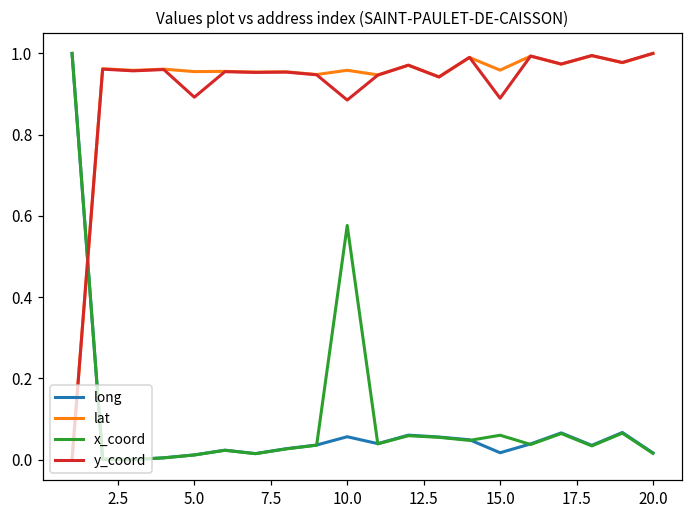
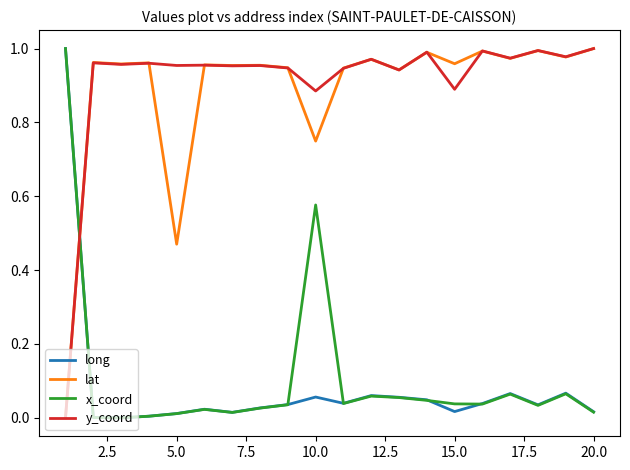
lat, 5.0: 0.96 -> 0.47
y_coord, 5.0: 0.89 -> 0.95
lat, 10.0: 0.96 -> 0.75
x_coord, 15.0: 0.06 -> 0.04
